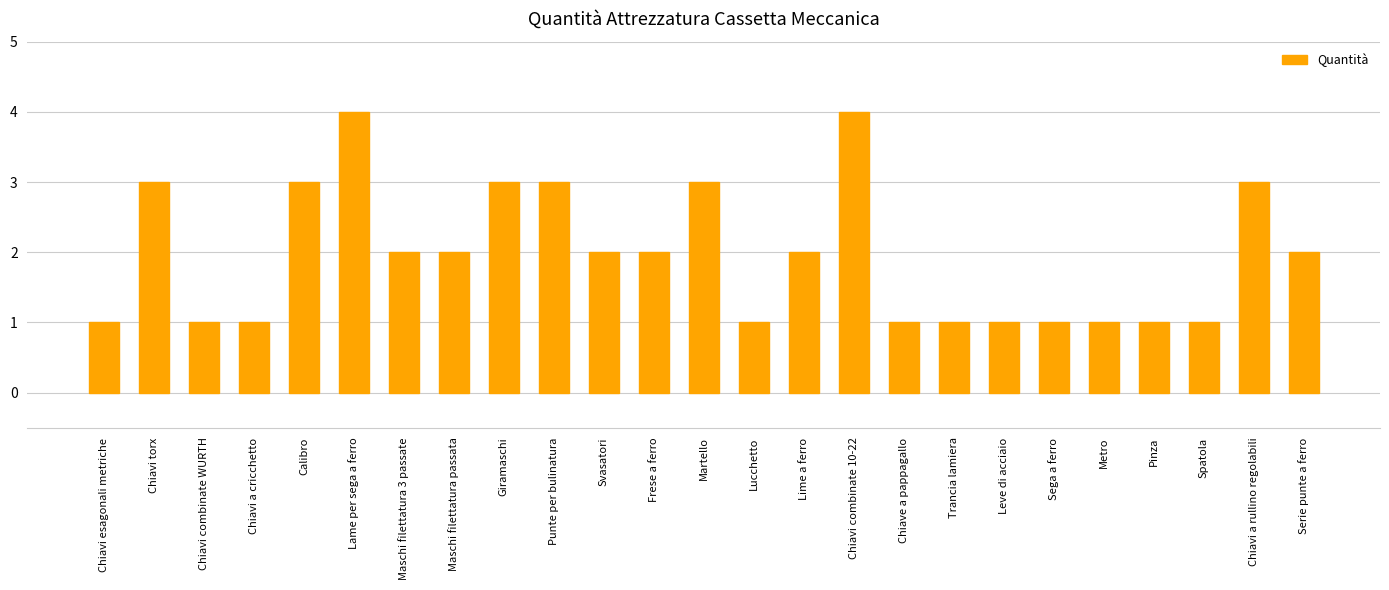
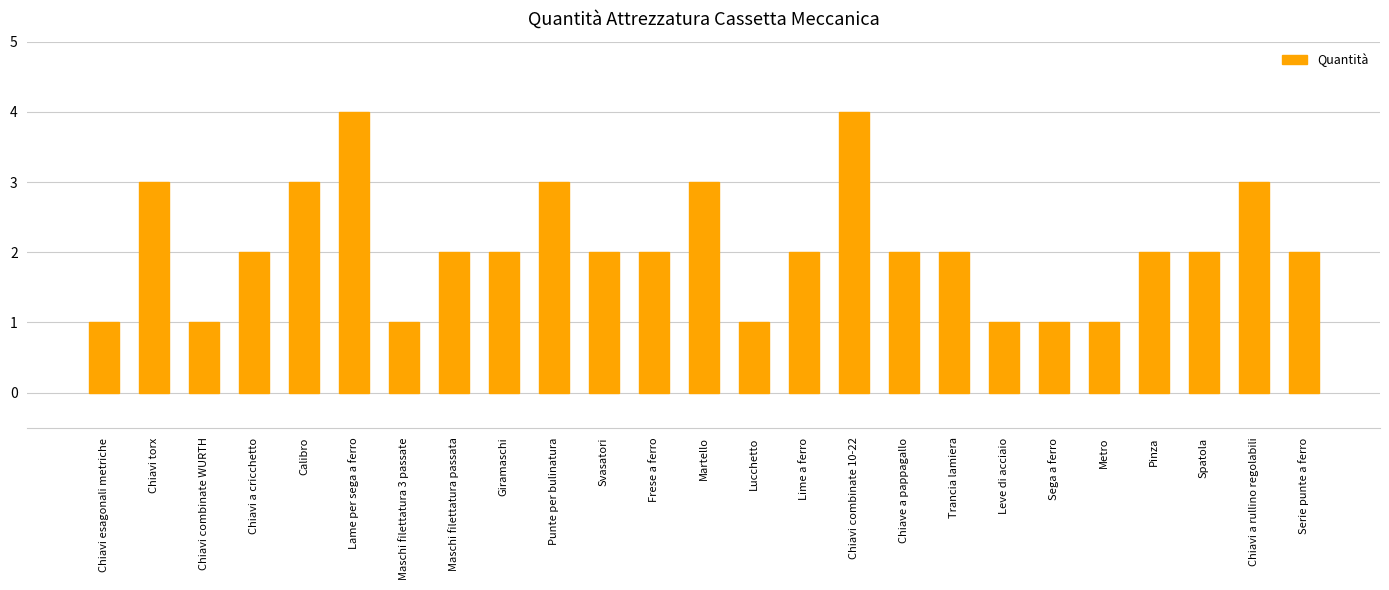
Chiavi a cricchetto: 1 -> 2
Maschi filettatura 3 passate: 2 -> 1
Giramaschi: 3 -> 2
Chiave a pappagallo: 1 -> 2
Trancia lamiera: 1 -> 2
Pinza: 1 -> 2
Spatola: 1 -> 2
